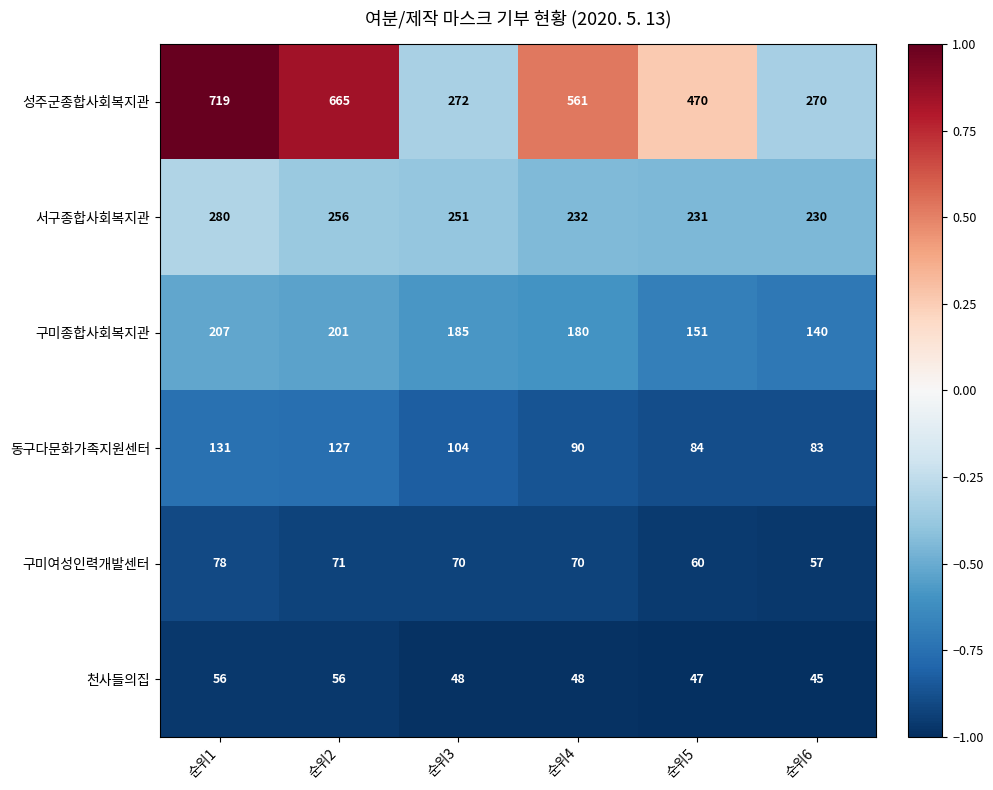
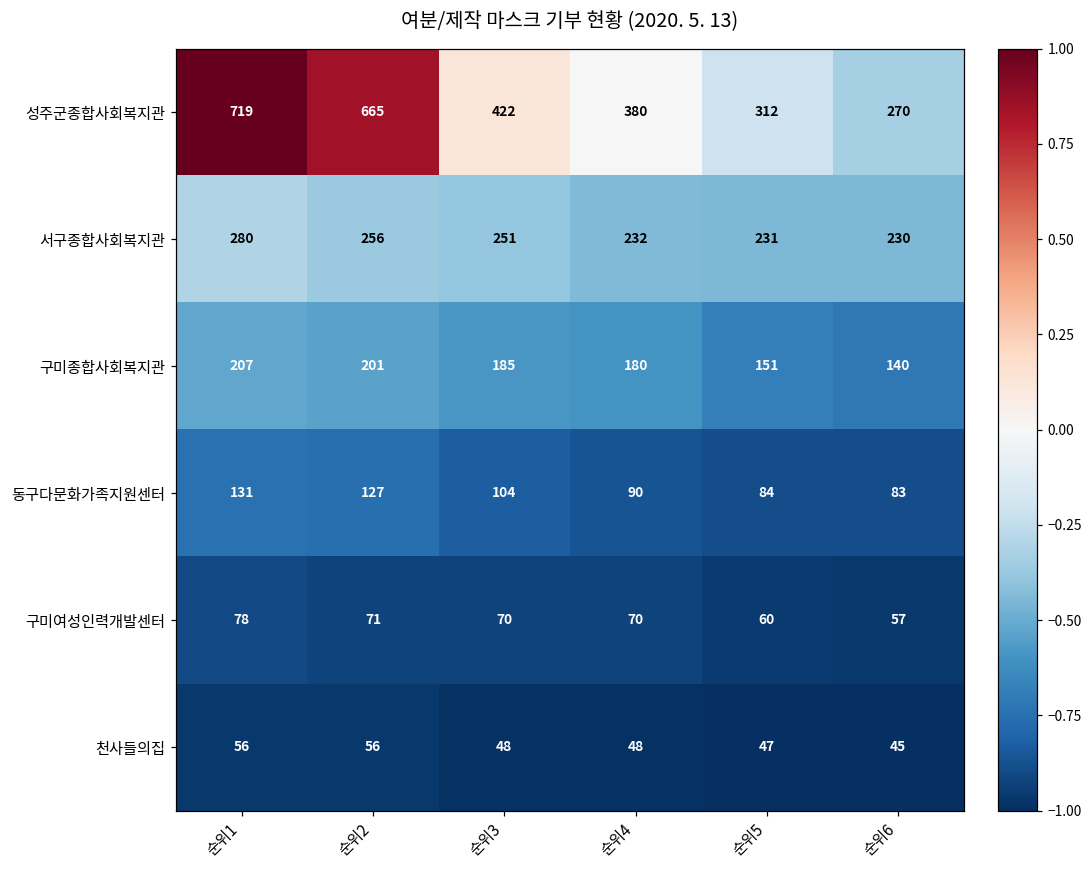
성주군종합사회복지관, 순위3: 272 -> 422
성주군종합사회복지관, 순위4: 561 -> 380
성주군종합사회복지관, 순위5: 470 -> 312
